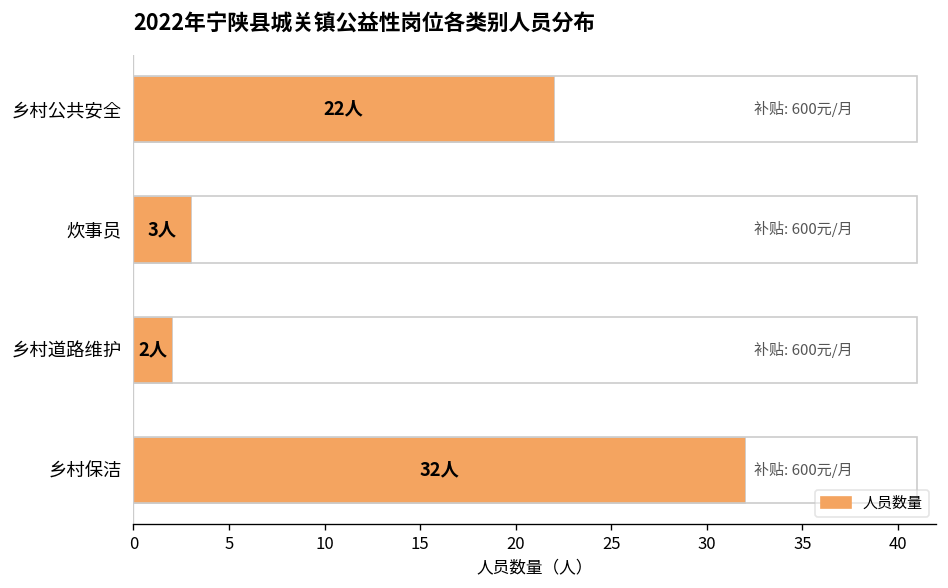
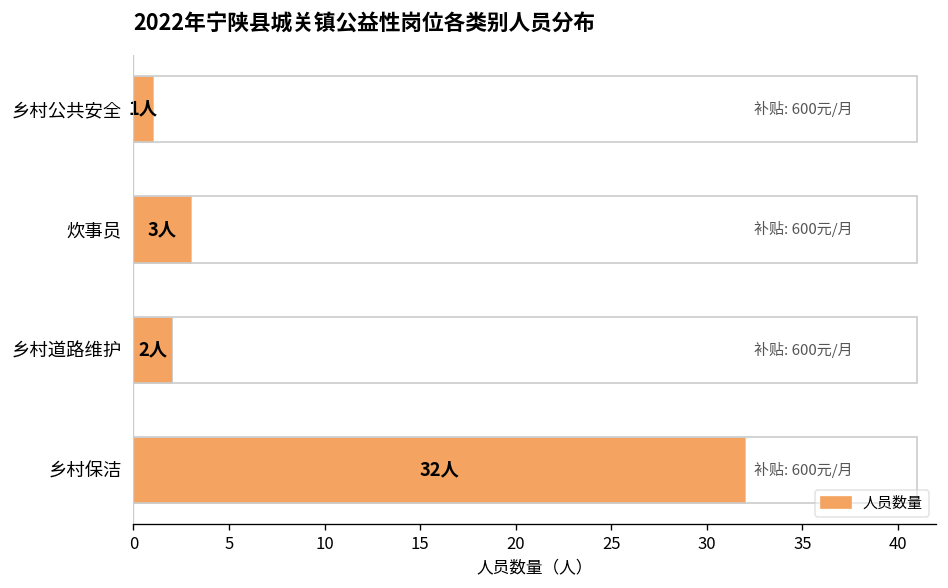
乡村公共安全: 22人 -> 1人
